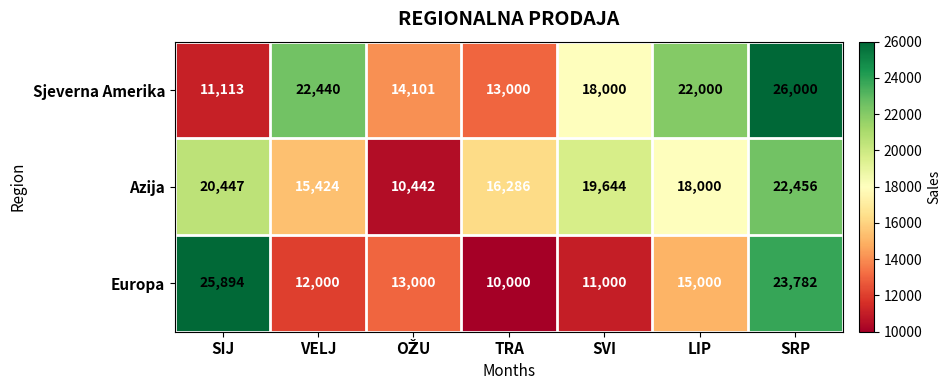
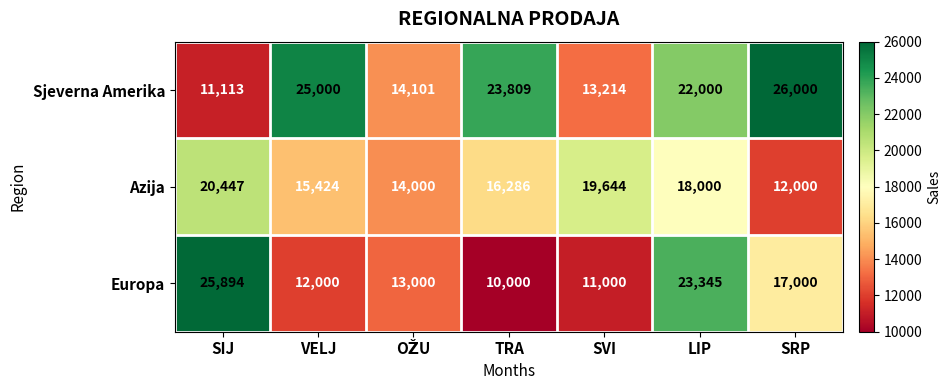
Sjeverna Amerika, VELJ: 22,440 -> 25,000
Sjeverna Amerika, TRA: 13,000 -> 23,809
Sjeverna Amerika, SVI: 18,000 -> 13,214
Azija, OŽU: 10,442 -> 14,000
Azija, SRP: 22,456 -> 12,000
Europa, LIP: 15,000 -> 23,345
Europa, SRP: 23,782 -> 17,000
